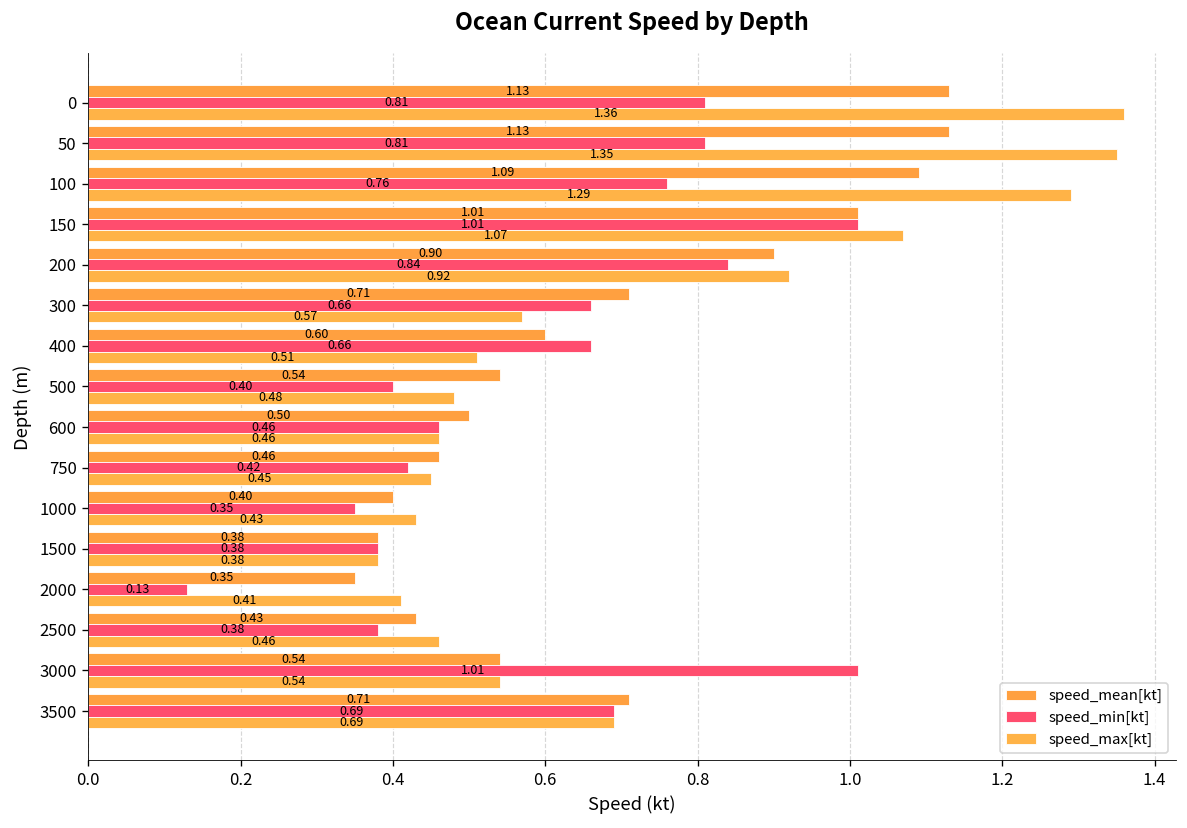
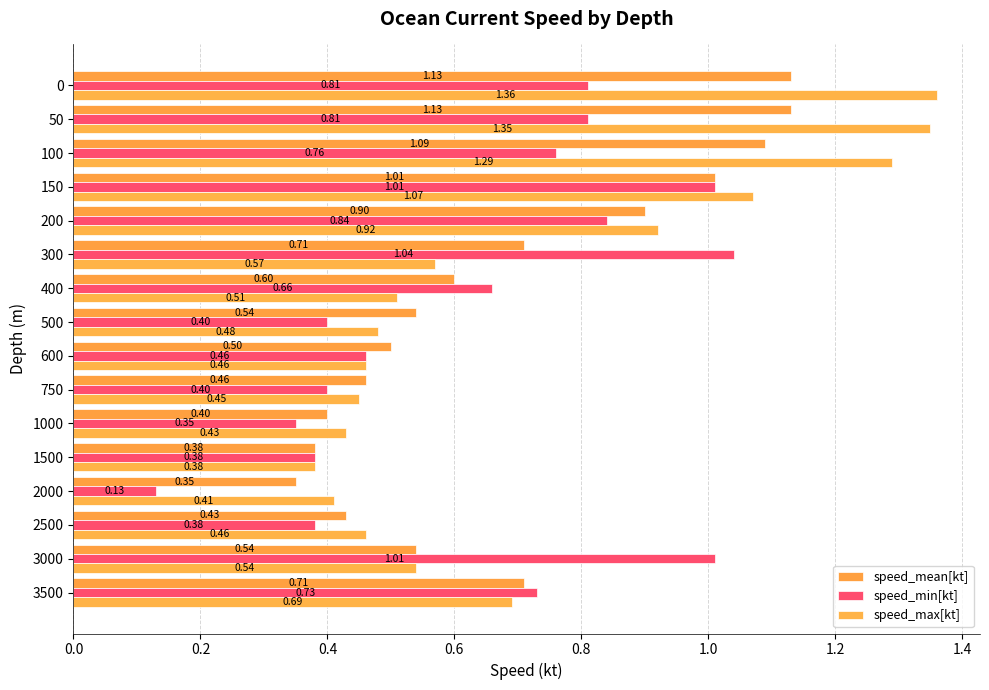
speed_min[kt], 300: 0.66 -> 1.04
speed_min[kt], 750: 0.42 -> 0.40
speed_min[kt], 3500: 0.69 -> 0.73
